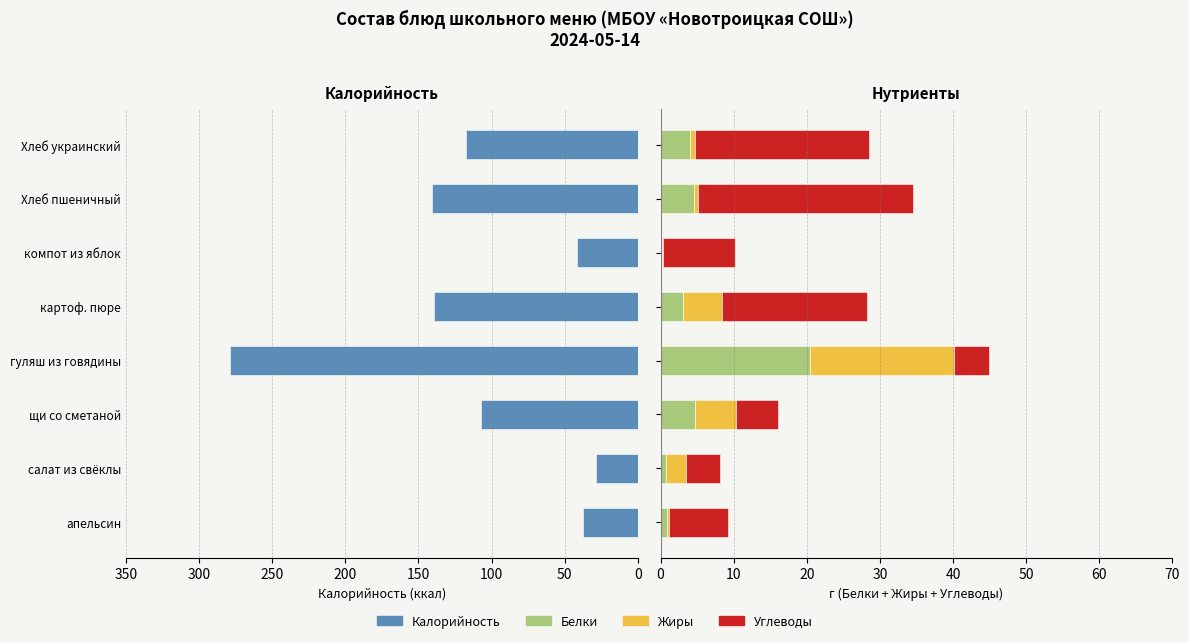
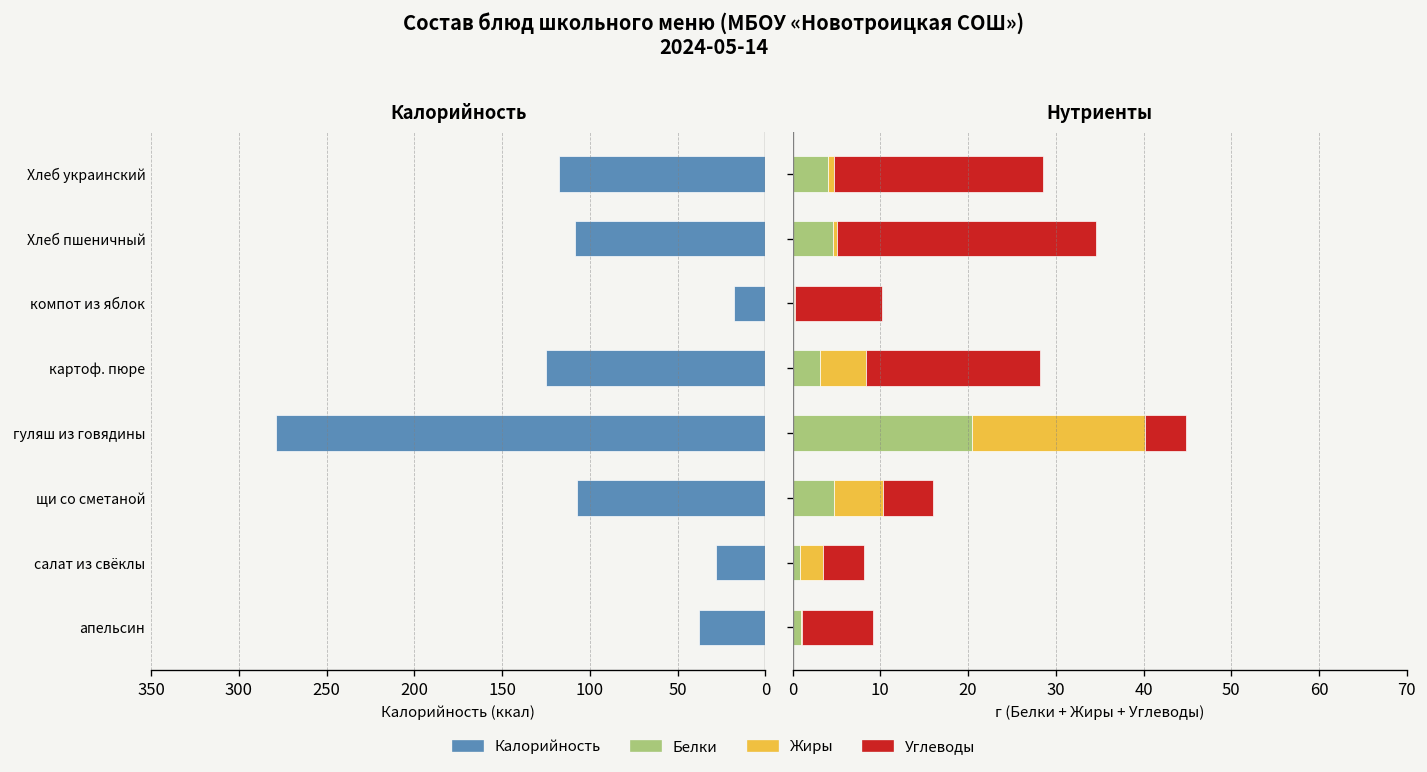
Калорийность, Хлеб пшеничный: 141 -> 109
Калорийность, компот из яблок: 42 -> 18
Калорийность, картоф. пюре: 139 -> 125
